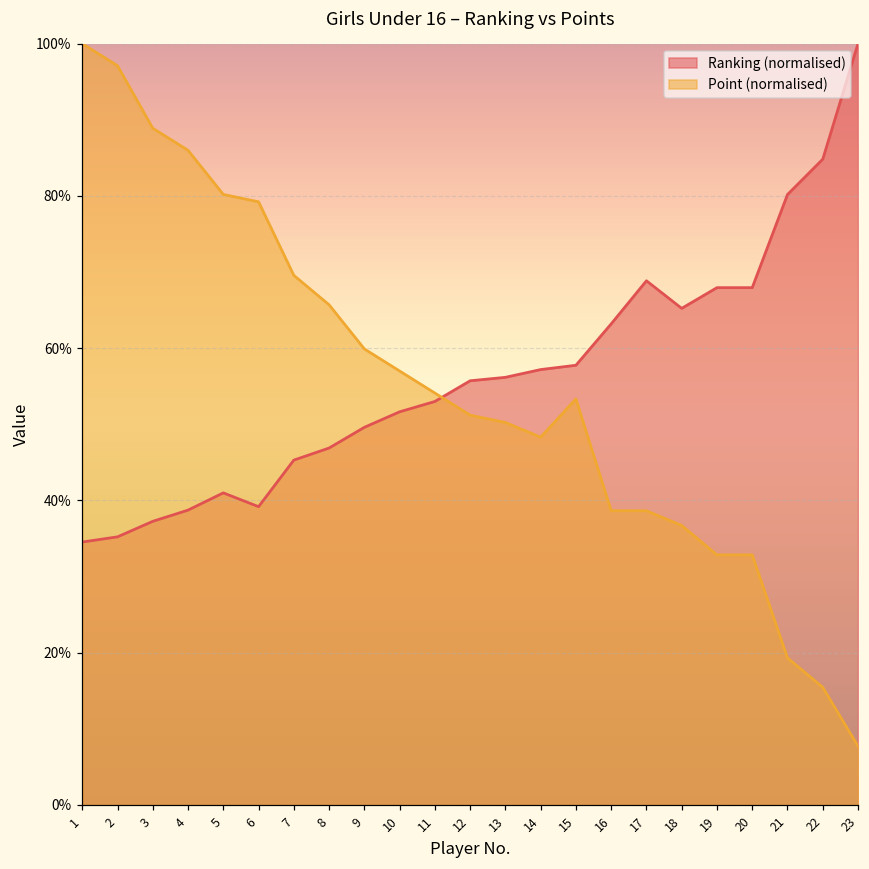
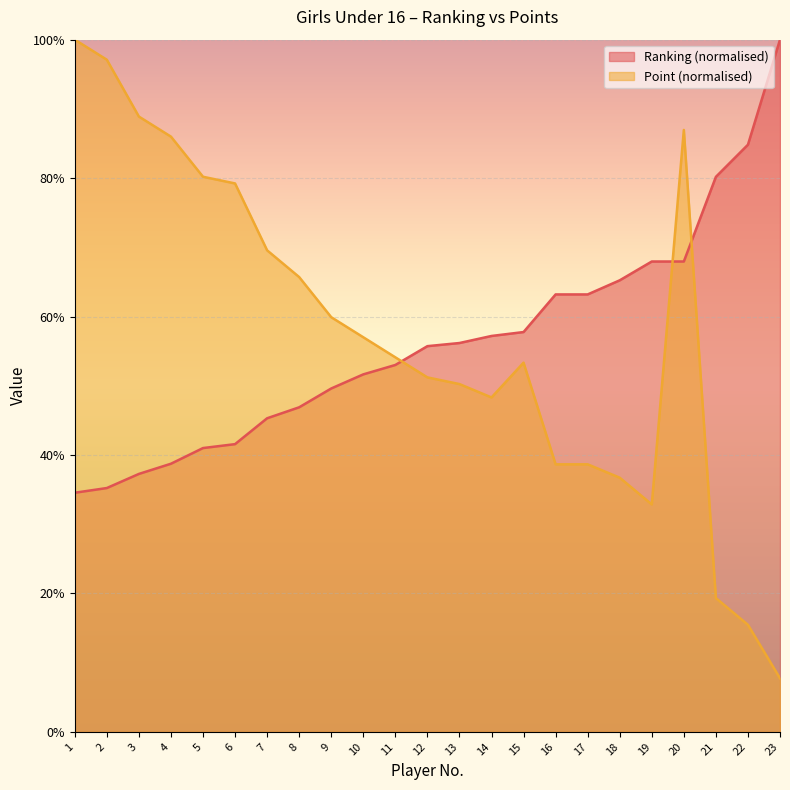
Ranking (normalised), 6: 39% -> 42%
Ranking (normalised), 17: 69% -> 63%
Point (normalised), 20: 33% -> 87%
